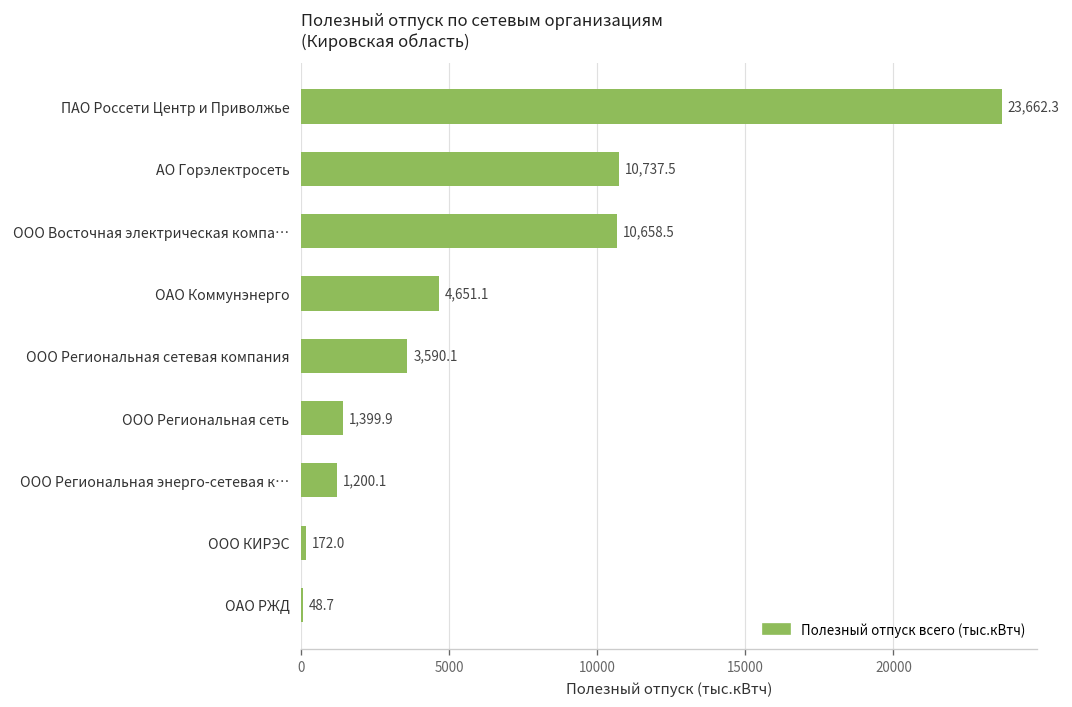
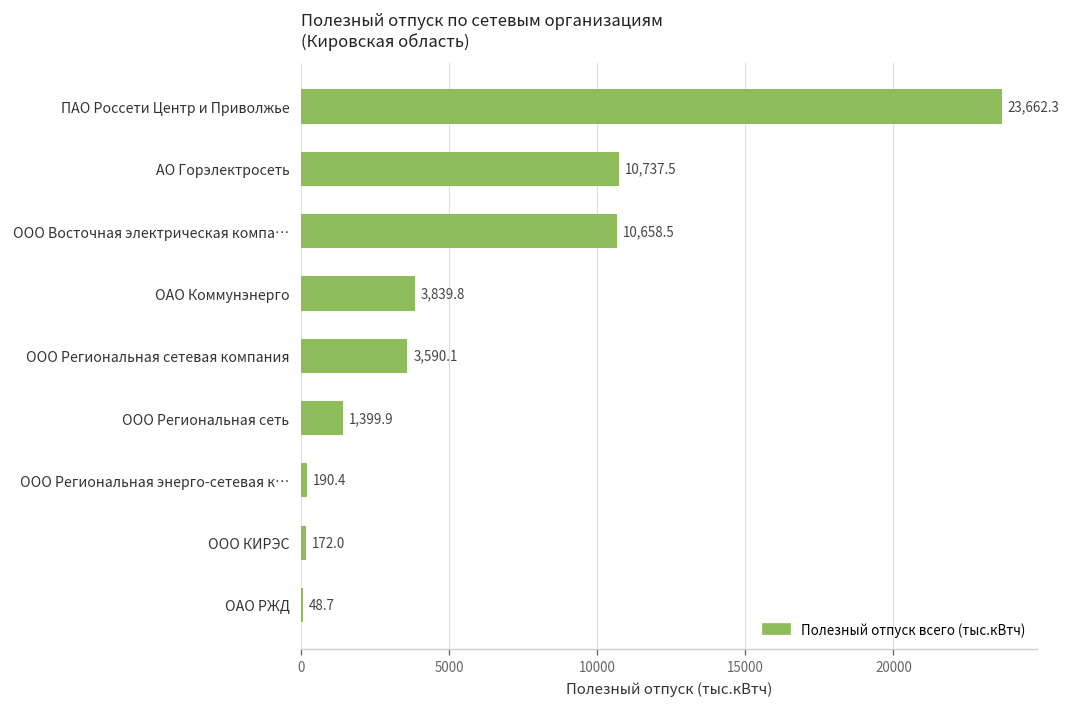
ОАО Коммунэнерго: 4,651.1 -> 3,839.8
ООО Региональная энерго-сетевая к…: 1,200.1 -> 190.4
